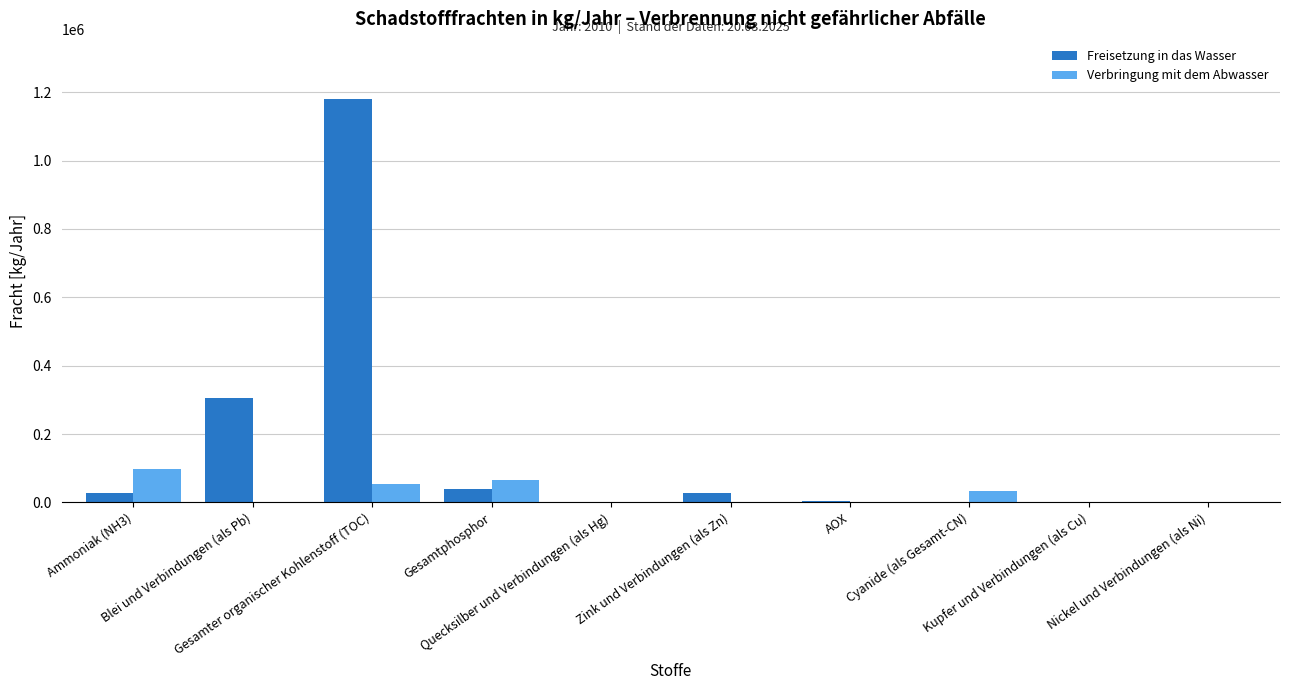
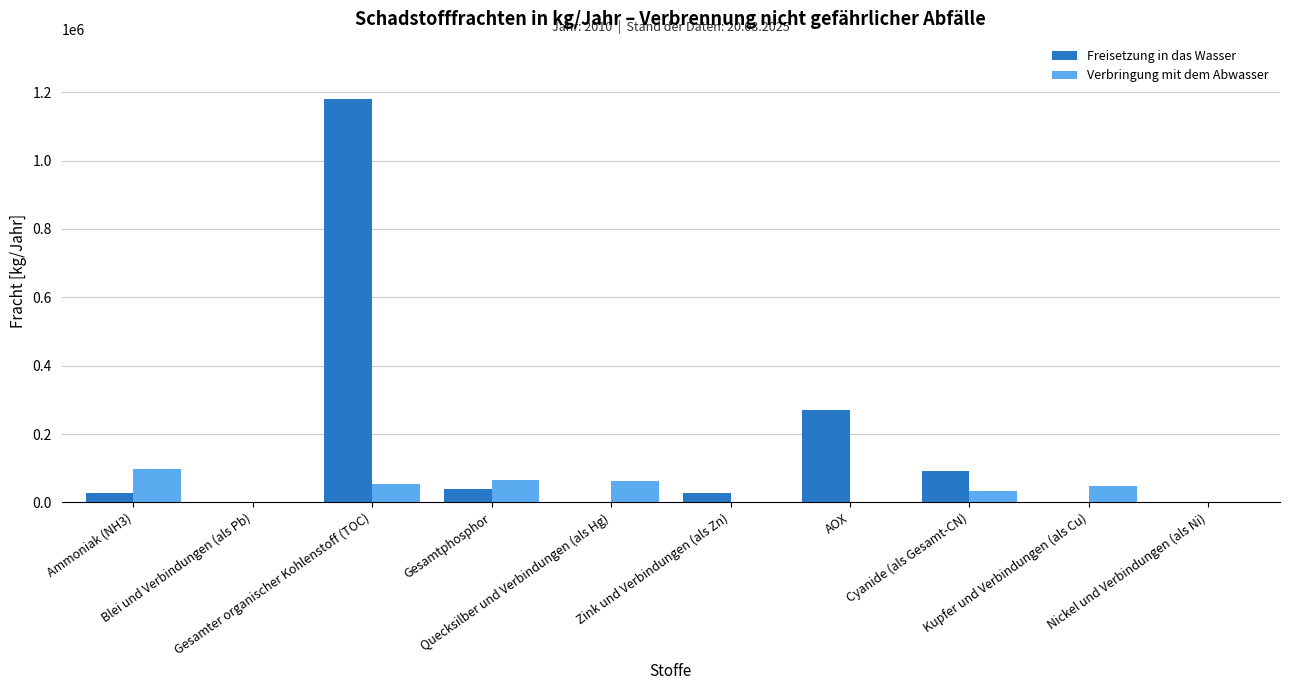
Freisetzung in das Wasser, Blei und Verbindungen (als Pb): 310000 -> 0
Verbringung mit dem Abwasser, Quecksilber und Verbindungen (als Hg): 0 -> 60000
Freisetzung in das Wasser, AOX: 0 -> 270000
Freisetzung in das Wasser, Cyanide (als Gesamt-CN): 0 -> 90000
Verbringung mit dem Abwasser, Kupfer und Verbindungen (als Cu): 0 -> 50000
